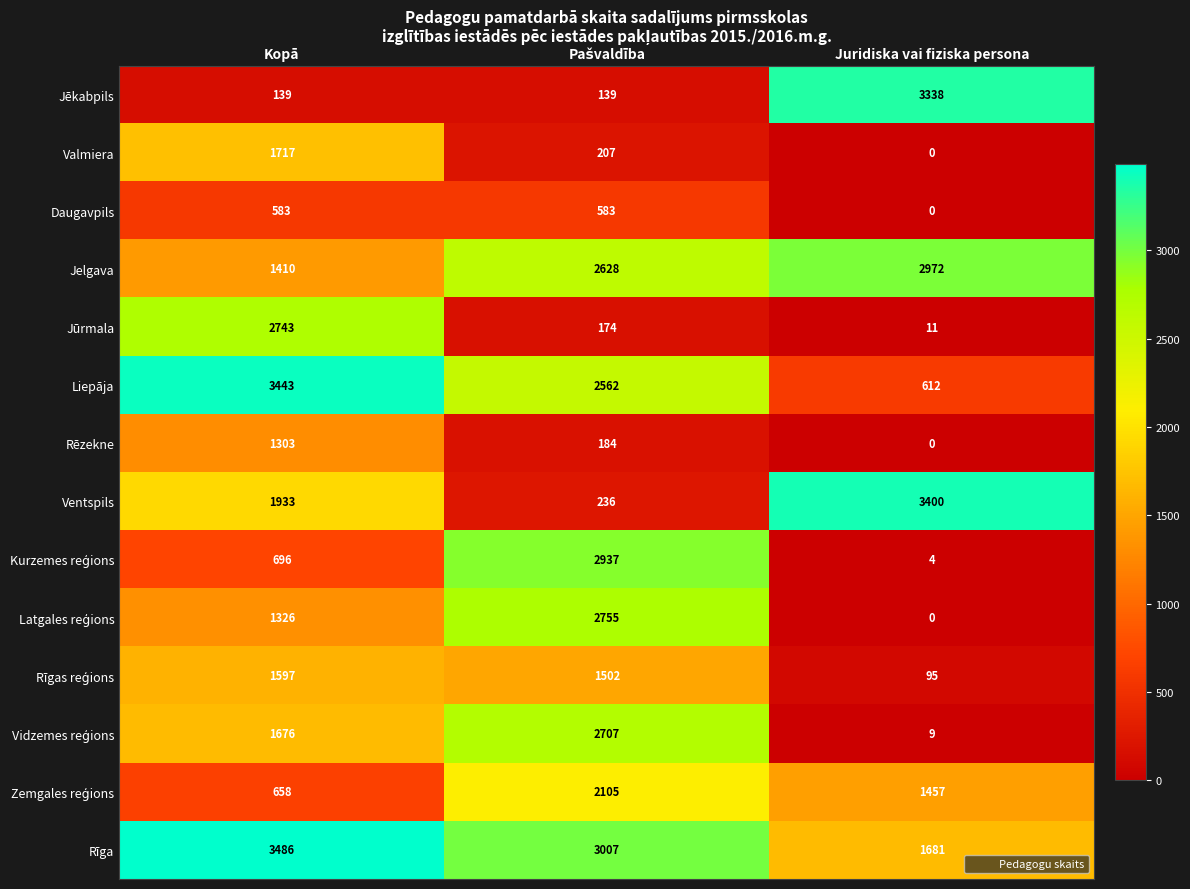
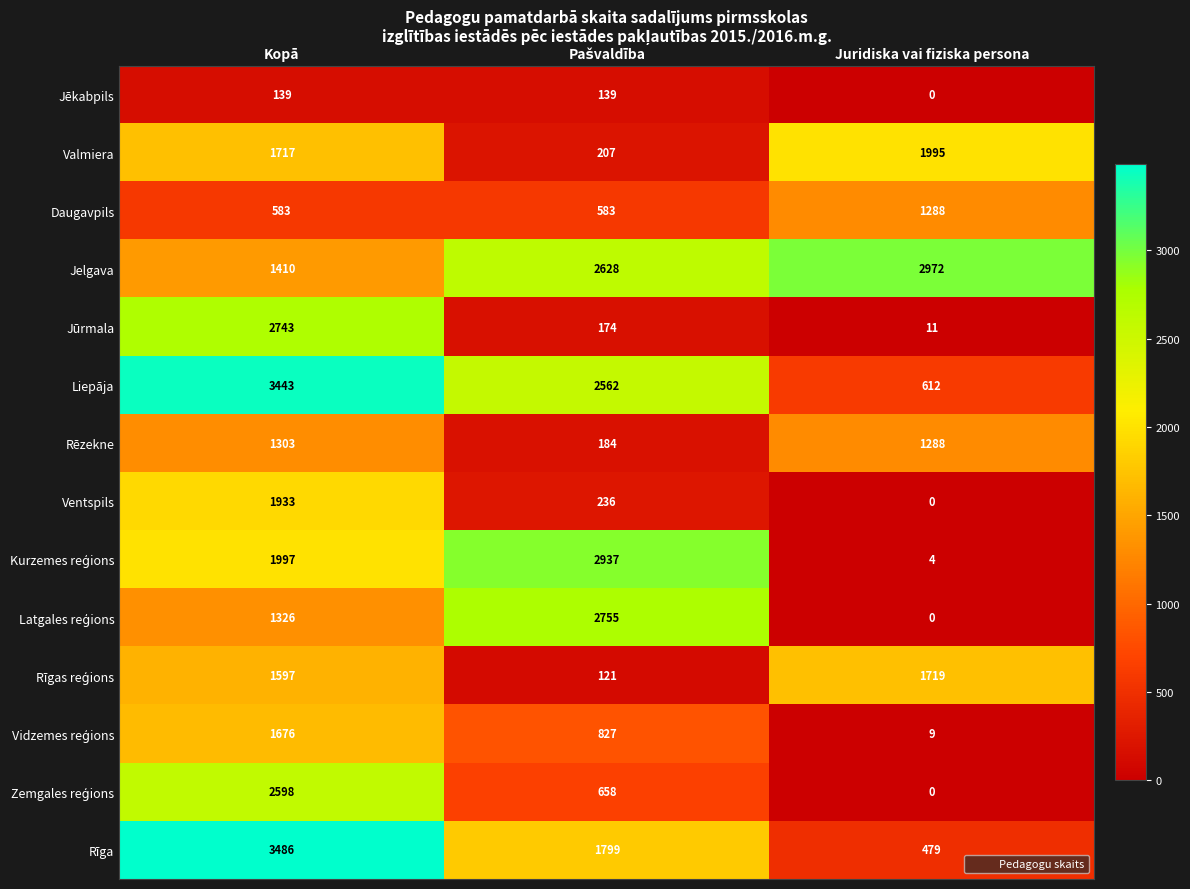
Jēkabpils, Juridiska vai fiziska persona: 3338 -> 0
Valmiera, Juridiska vai fiziska persona: 0 -> 1995
Daugavpils, Juridiska vai fiziska persona: 0 -> 1288
Rēzekne, Juridiska vai fiziska persona: 0 -> 1288
Ventspils, Juridiska vai fiziska persona: 3400 -> 0
Kurzemes reģions, Kopā: 696 -> 1997
Rīgas reģions, Pašvaldība: 1502 -> 121
Rīgas reģions, Juridiska vai fiziska persona: 95 -> 1719
Vidzemes reģions, Pašvaldība: 2707 -> 827
Zemgales reģions, Kopā: 658 -> 2598
Zemgales reģions, Pašvaldība: 2105 -> 658
Zemgales reģions, Juridiska vai fiziska persona: 1457 -> 0
Rīga, Pašvaldība: 3007 -> 1799
Rīga, Juridiska vai fiziska persona: 1681 -> 479
